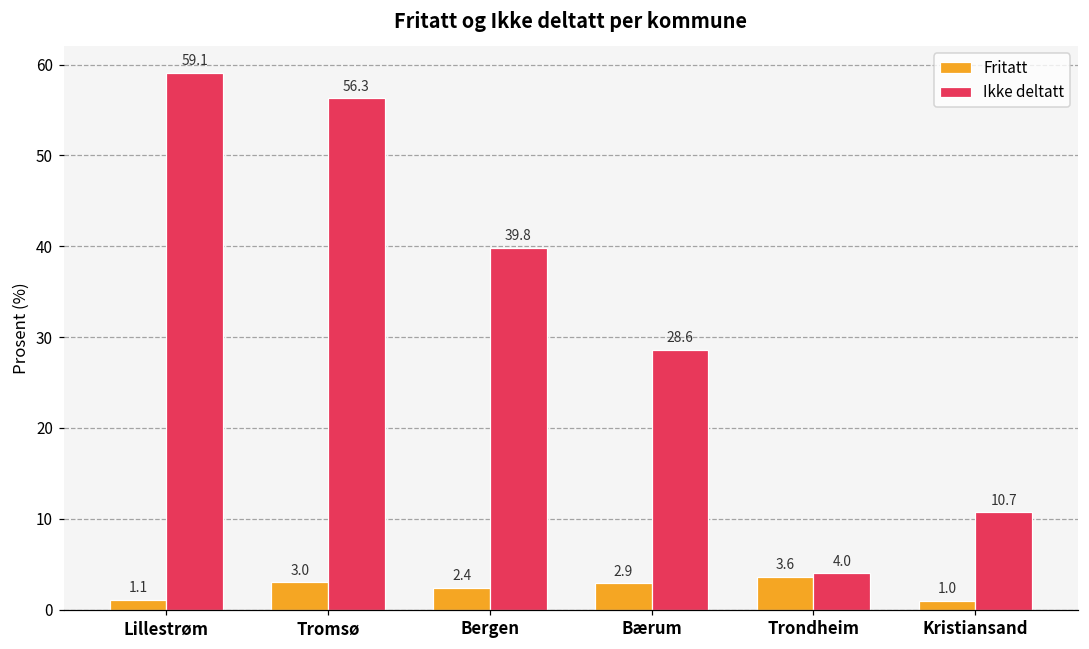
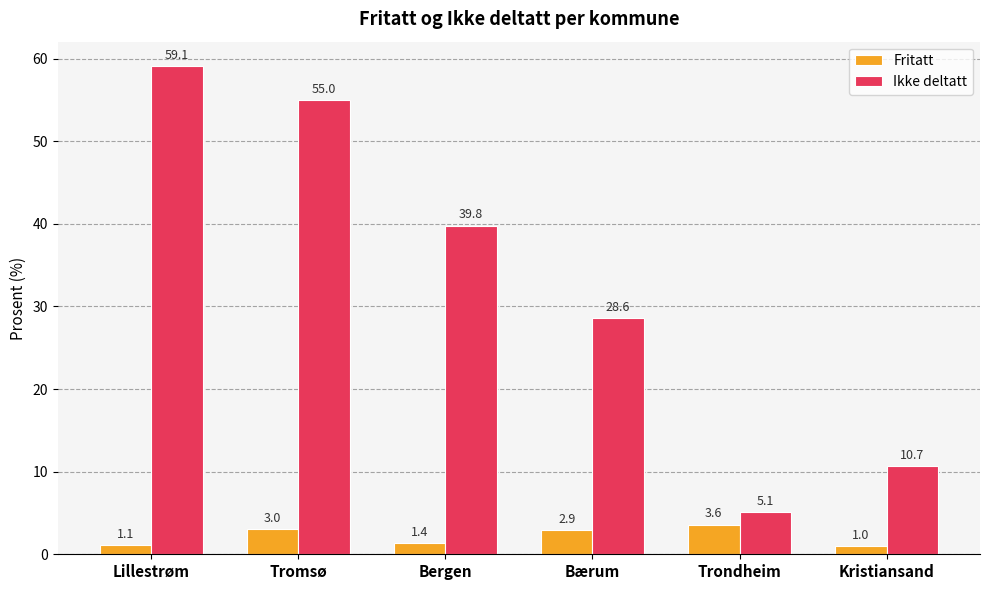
Ikke deltatt, Tromsø: 56.3 -> 55.0
Fritatt, Bergen: 2.4 -> 1.4
Ikke deltatt, Trondheim: 4.0 -> 5.1
